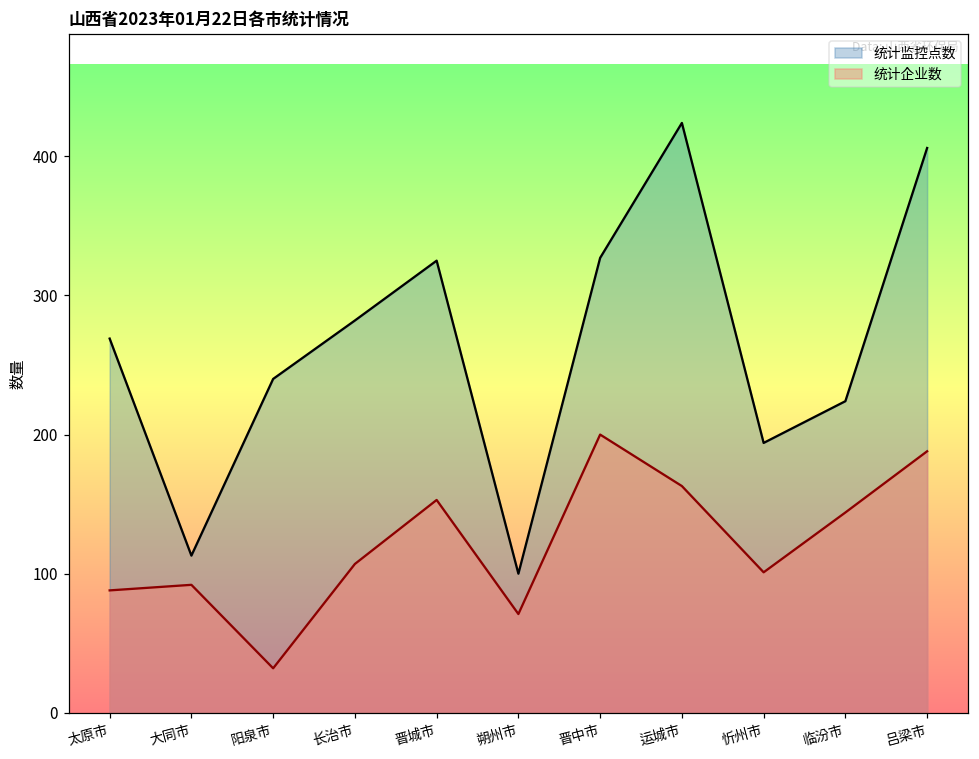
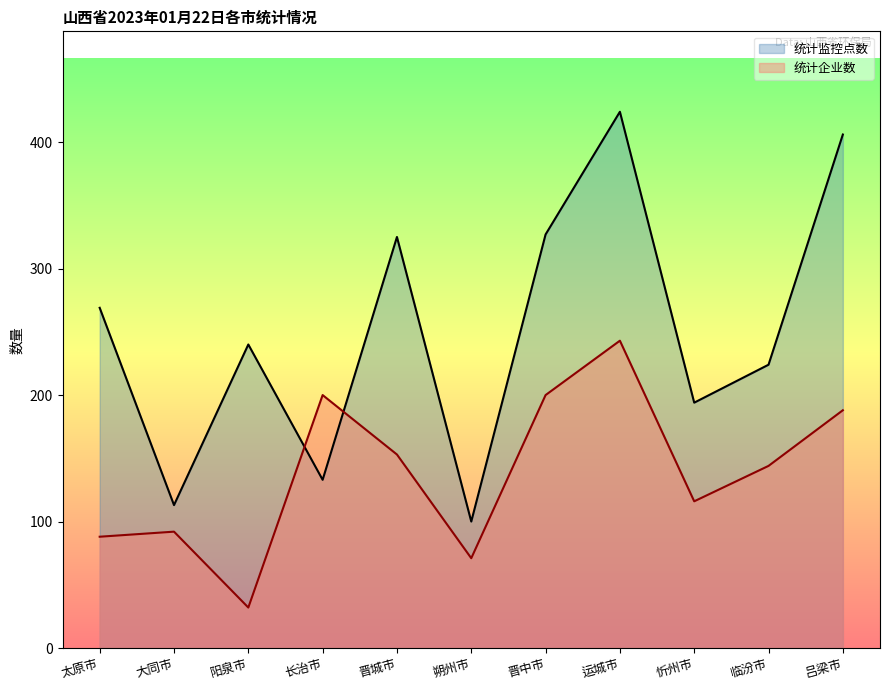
统计监控点数, 长治市: 282 -> 133
统计企业数, 长治市: 107 -> 200
统计企业数, 运城市: 163 -> 243
统计企业数, 忻州市: 101 -> 116
